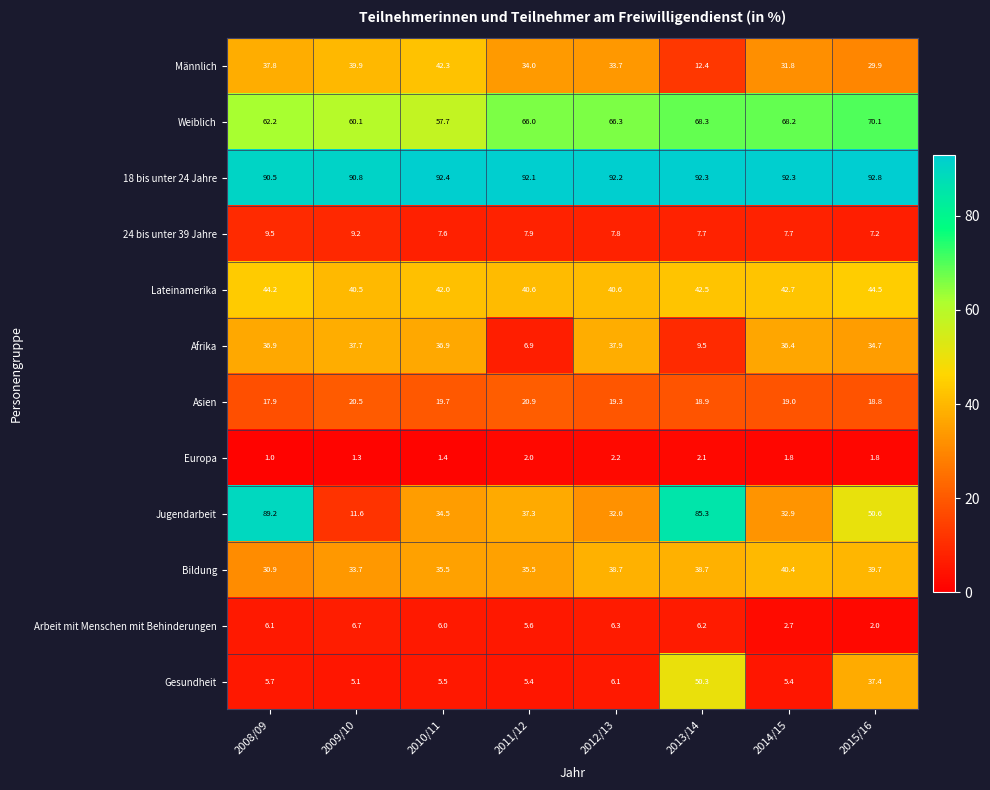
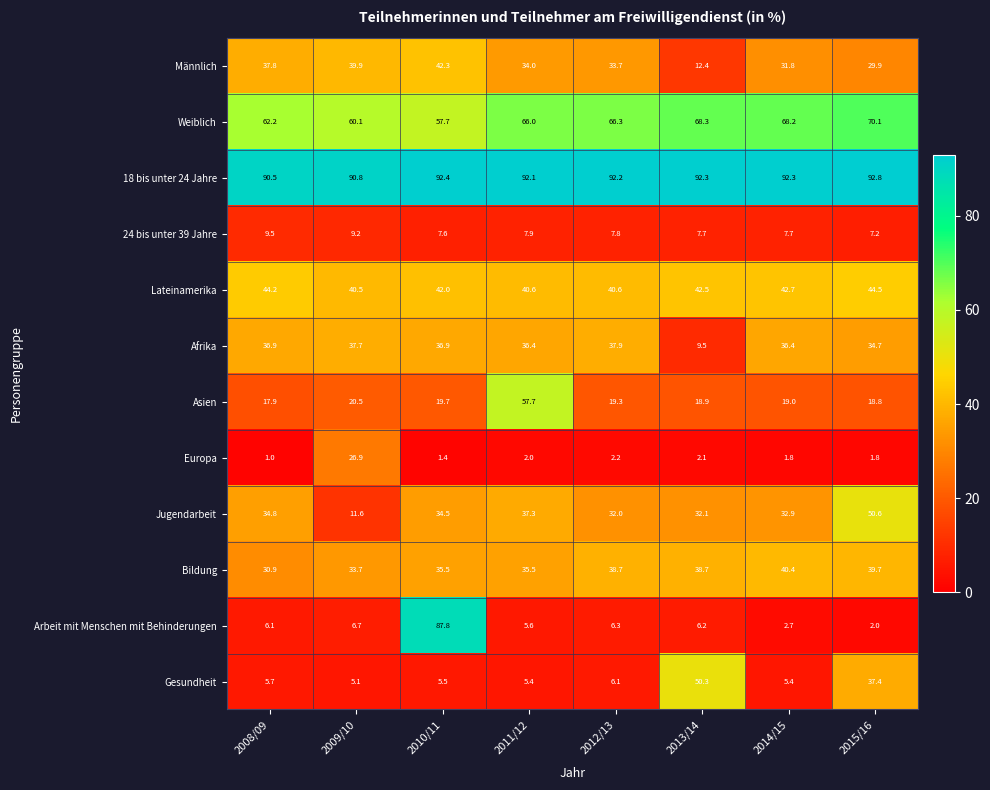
Afrika, 2011/12: 6.9 -> 36.4
Asien, 2011/12: 20.9 -> 57.7
Europa, 2009/10: 1.3 -> 26.9
Jugendarbeit, 2008/09: 89.2 -> 34.8
Jugendarbeit, 2013/14: 85.3 -> 32.1
Arbeit mit Menschen mit Behinderungen, 2010/11: 6.0 -> 87.8
